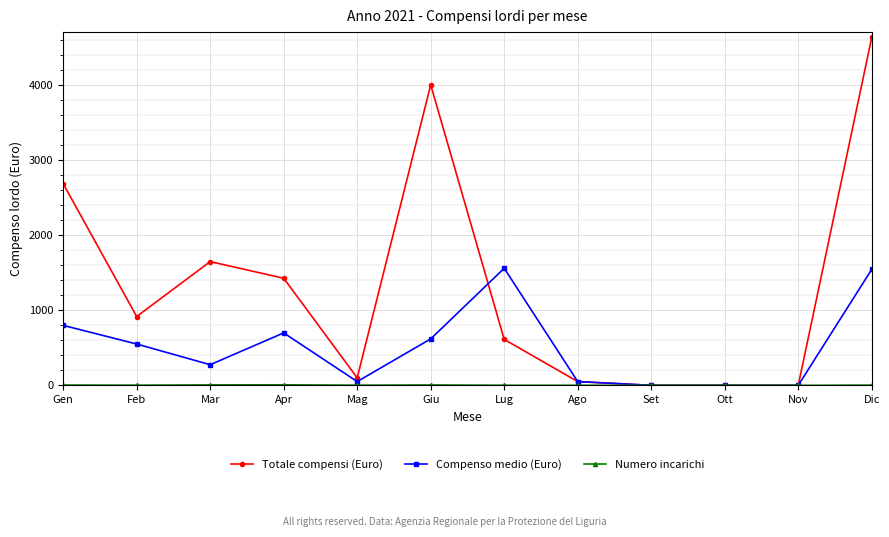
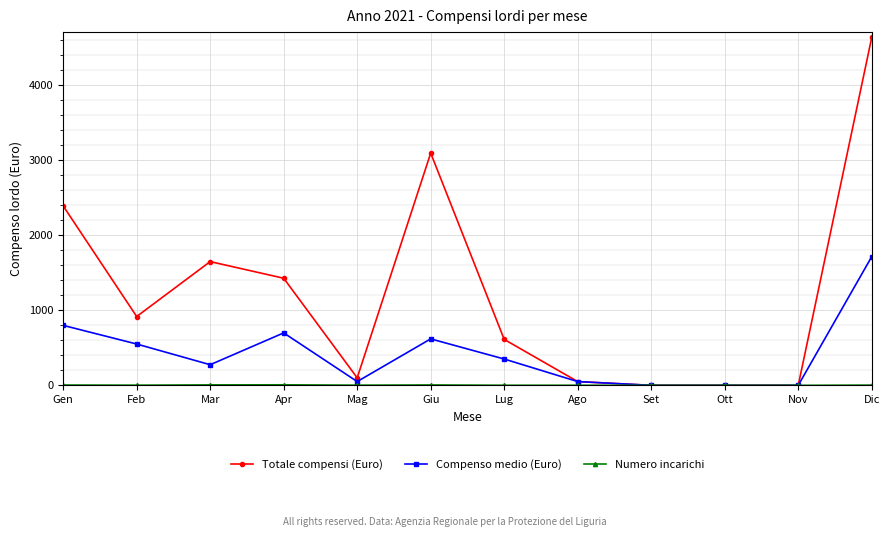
Totale compensi (Euro), Gen: 2700 -> 2400
Totale compensi (Euro), Giu: 4000 -> 3100
Compenso medio (Euro), Lug: 1600 -> 400
Compenso medio (Euro), Dic: 1500 -> 1700
